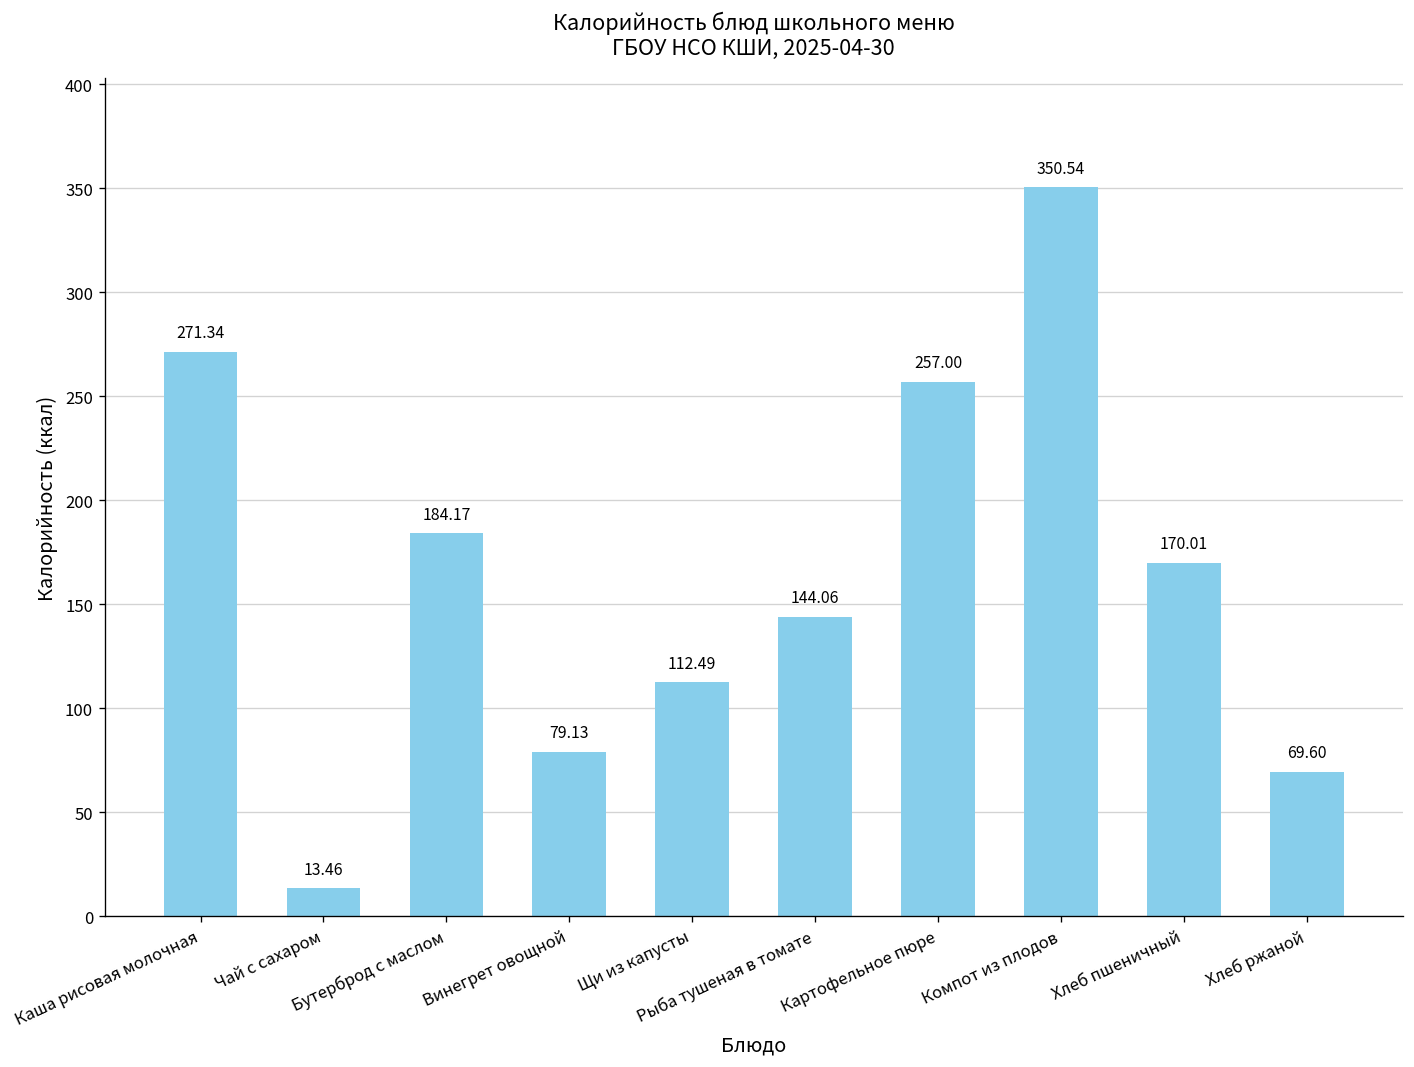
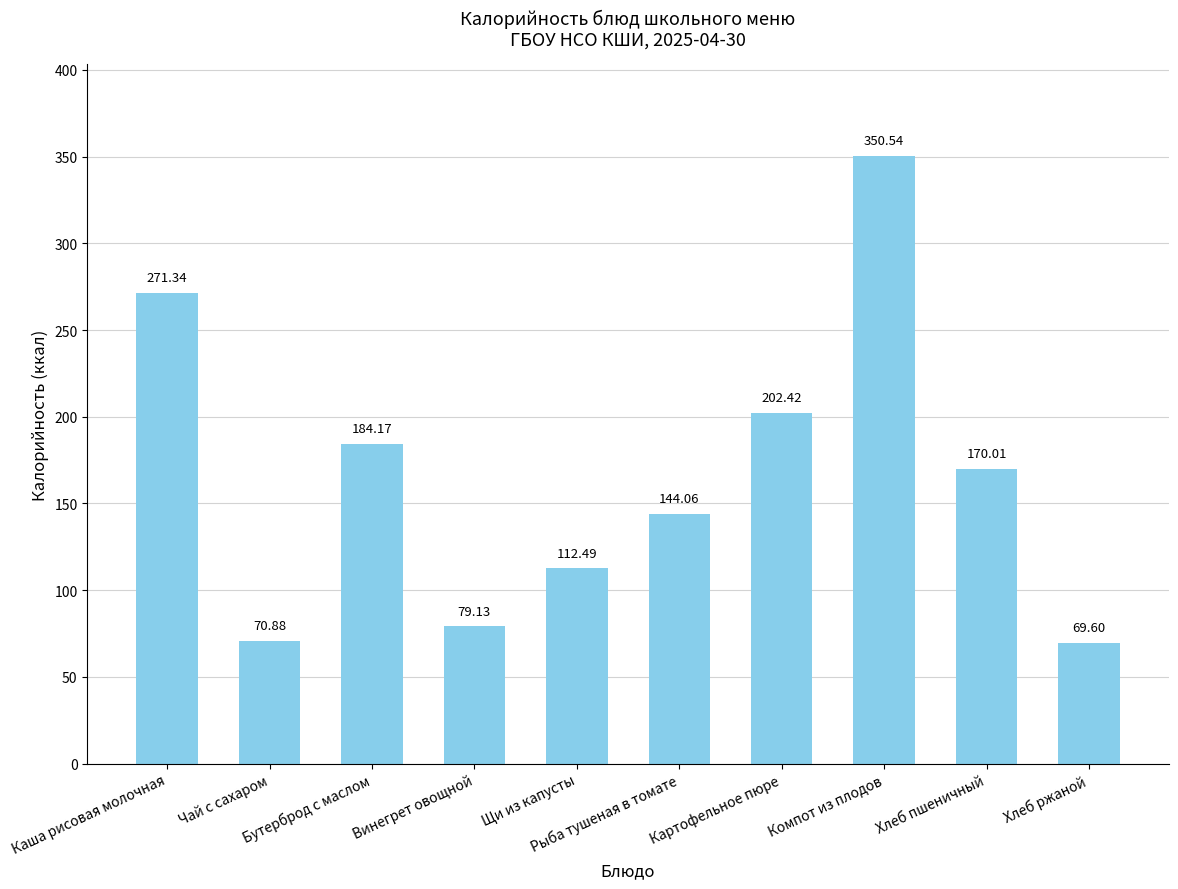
Чай с сахаром: 13.46 -> 70.88
Картофельное пюре: 257.00 -> 202.42
